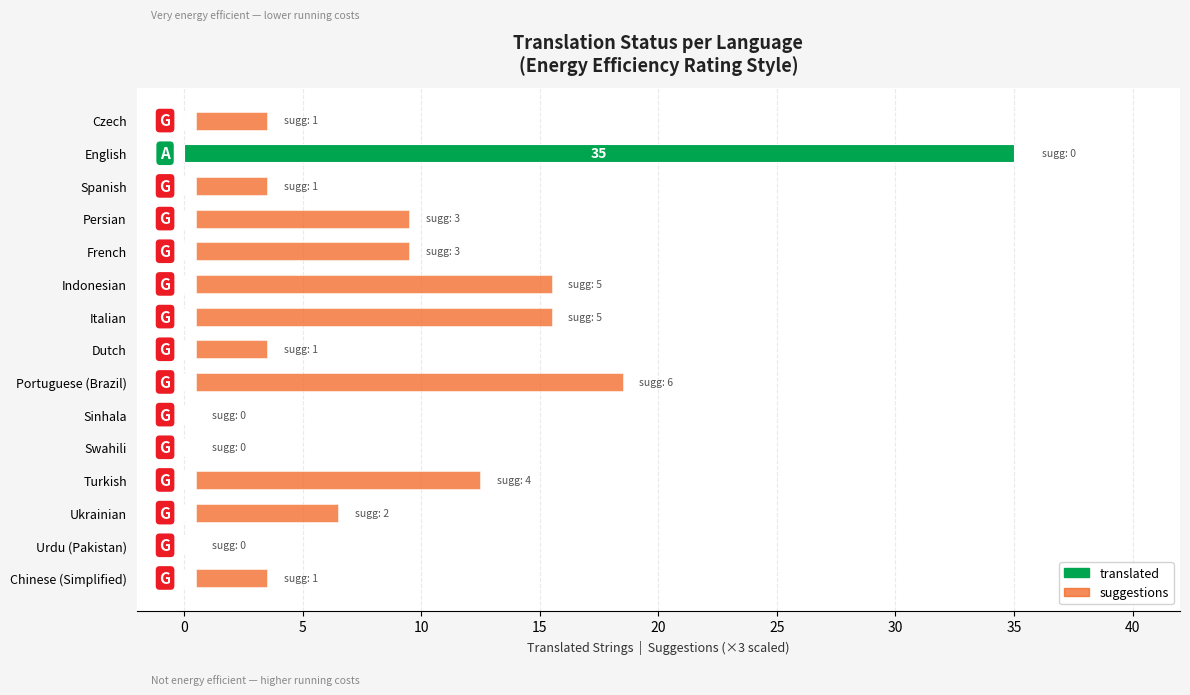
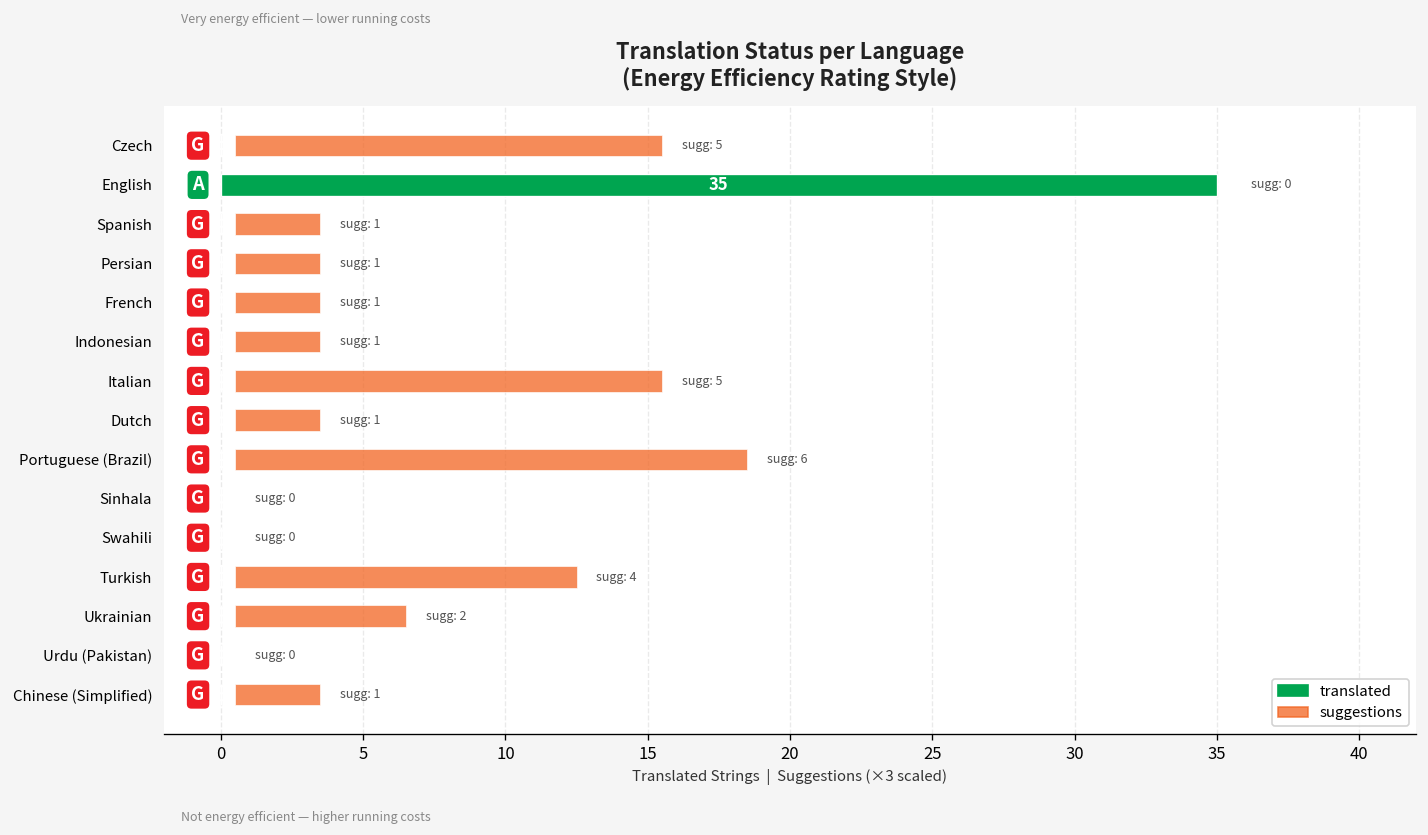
suggestions, Czech: 1 -> 5
suggestions, Persian: 3 -> 1
suggestions, French: 3 -> 1
suggestions, Indonesian: 5 -> 1
